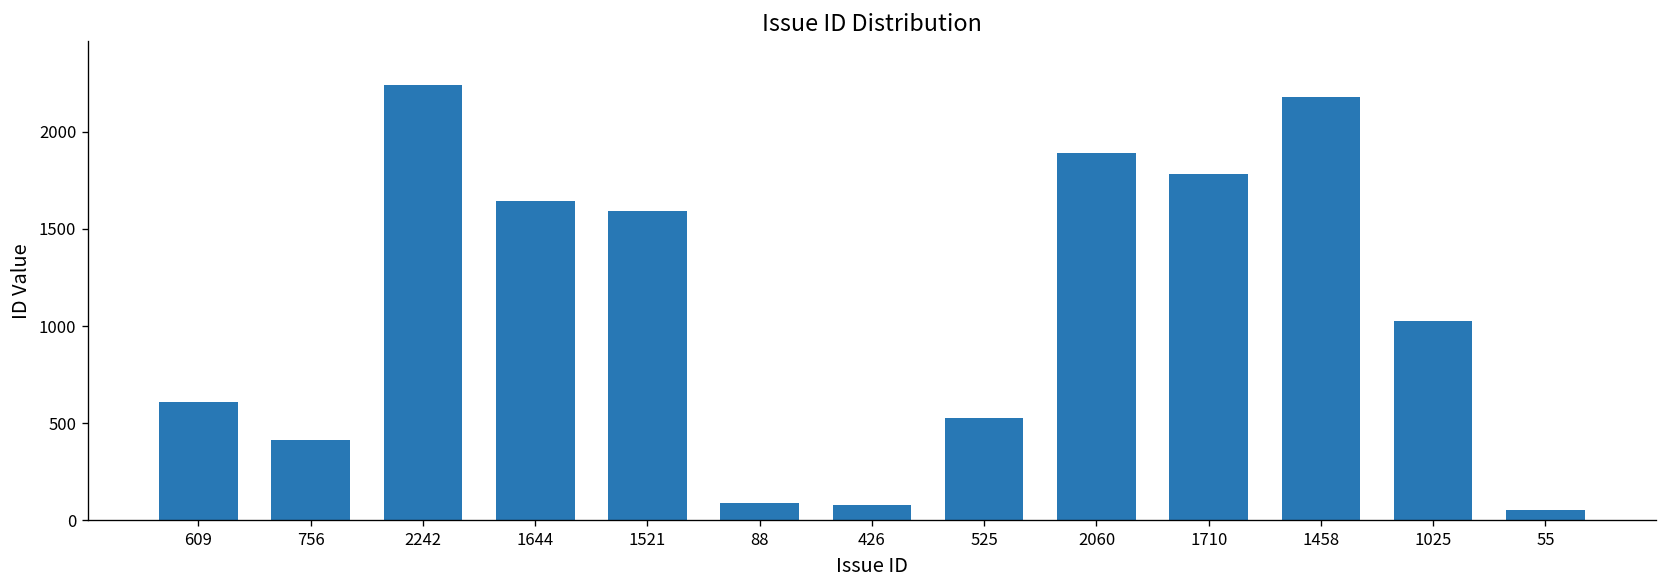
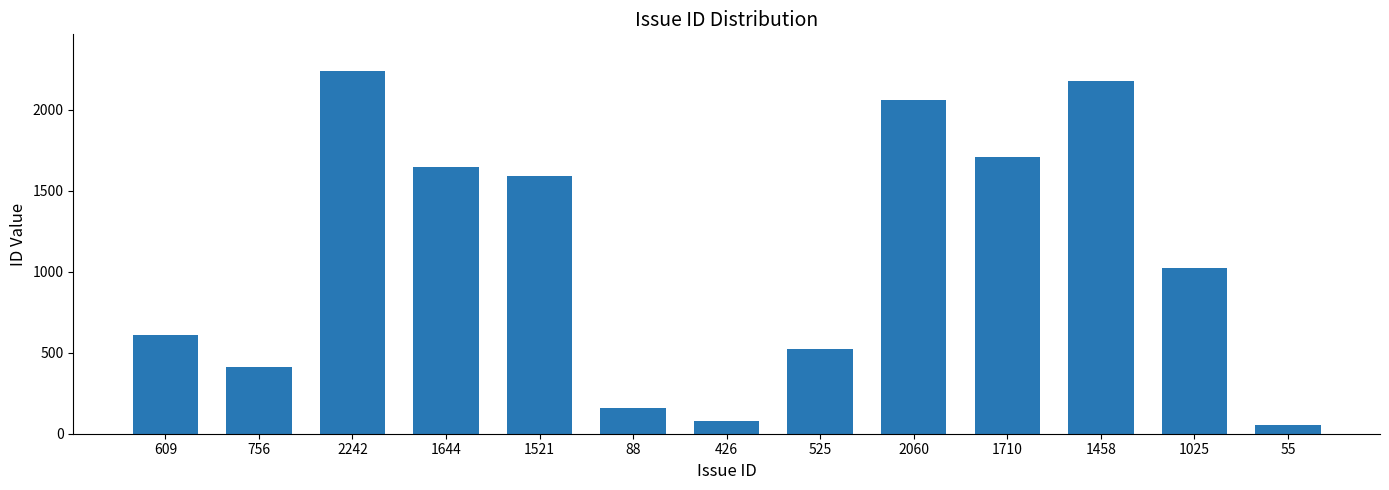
88: 90 -> 160
2060: 1890 -> 2060
1710: 1780 -> 1710
